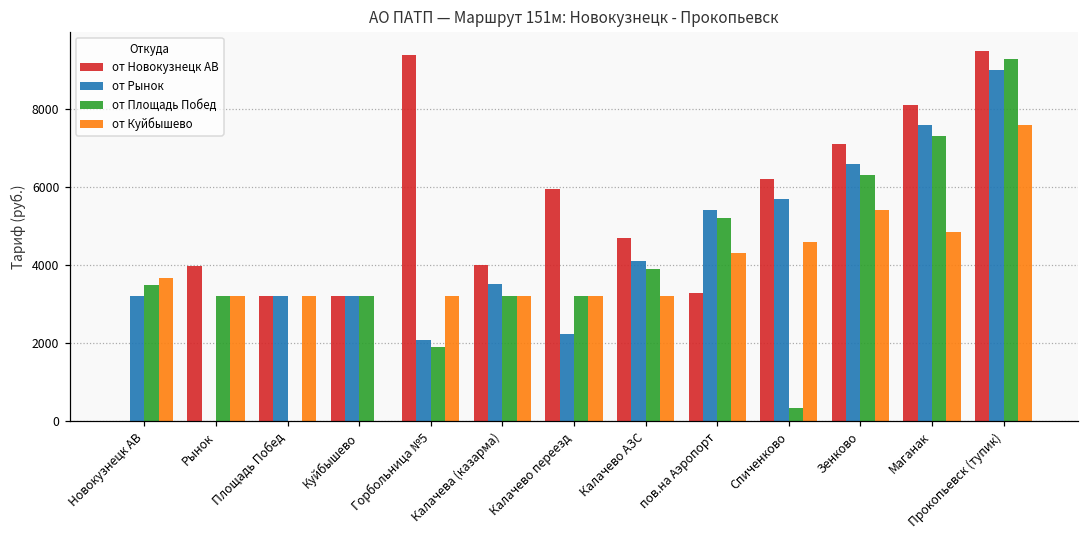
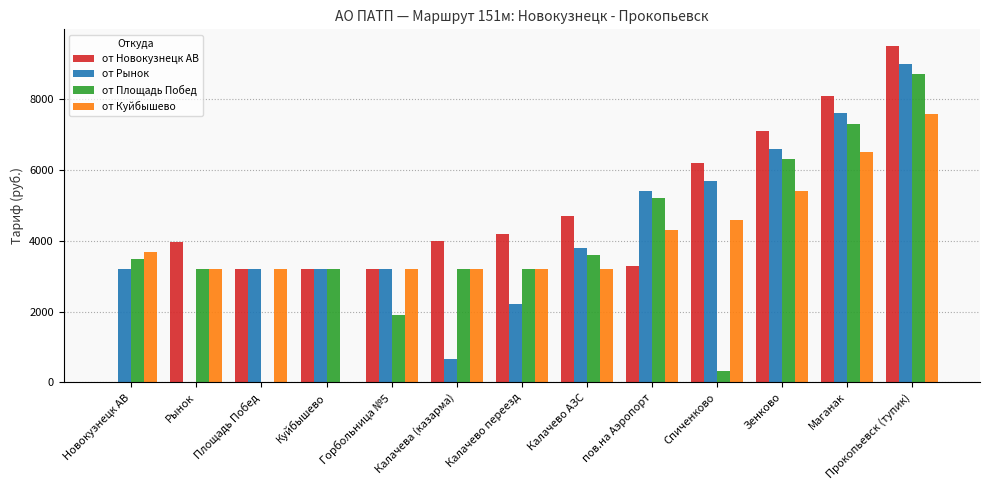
от Новокузнецк АВ, Горбольница №5: 9400 -> 3200
от Рынок, Горбольница №5: 2100 -> 3200
от Рынок, Калачева (казарма): 3500 -> 700
от Новокузнецк АВ, Калачево переезд: 5900 -> 4200
от Рынок, Калачево АЗС: 4100 -> 3800
от Площадь Побед, Калачево АЗС: 3900 -> 3600
от Куйбышево, Маганак: 4800 -> 6500
от Площадь Побед, Прокопьевск (тупик): 9300 -> 8700
